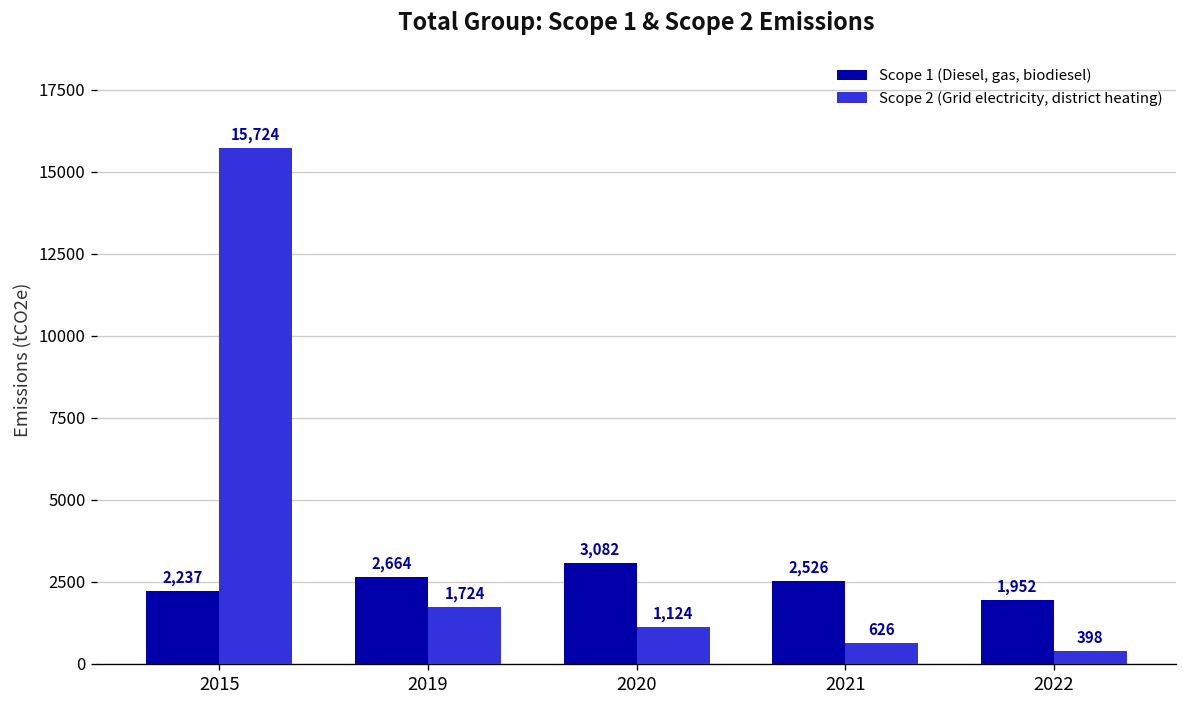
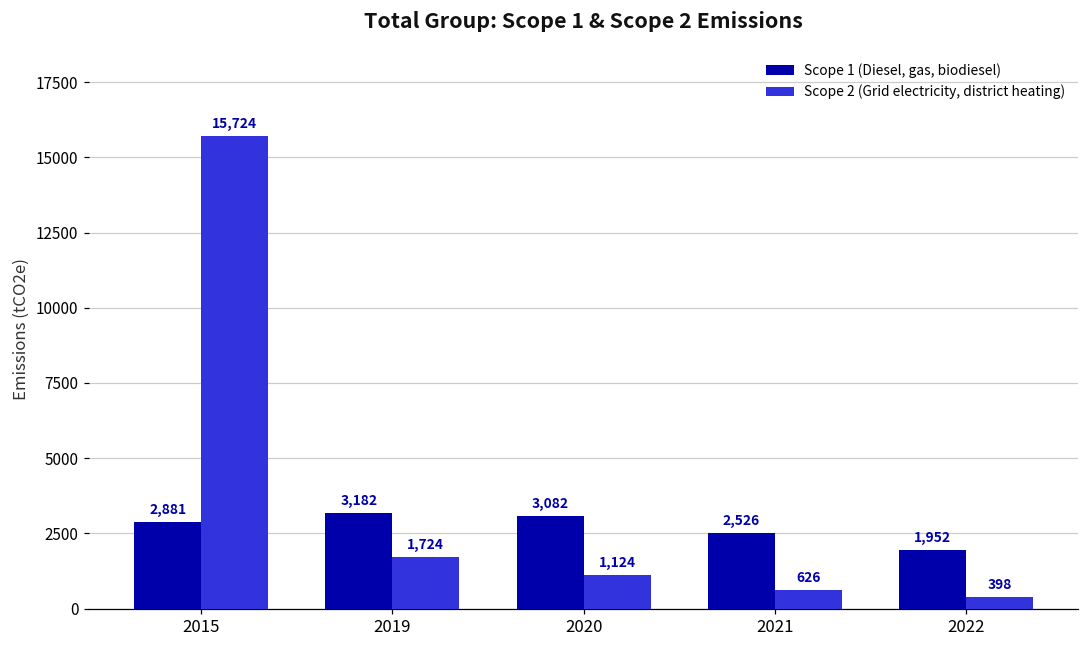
Scope 1 (Diesel, gas, biodiesel), 2015: 2,237 -> 2,881
Scope 1 (Diesel, gas, biodiesel), 2019: 2,664 -> 3,182
